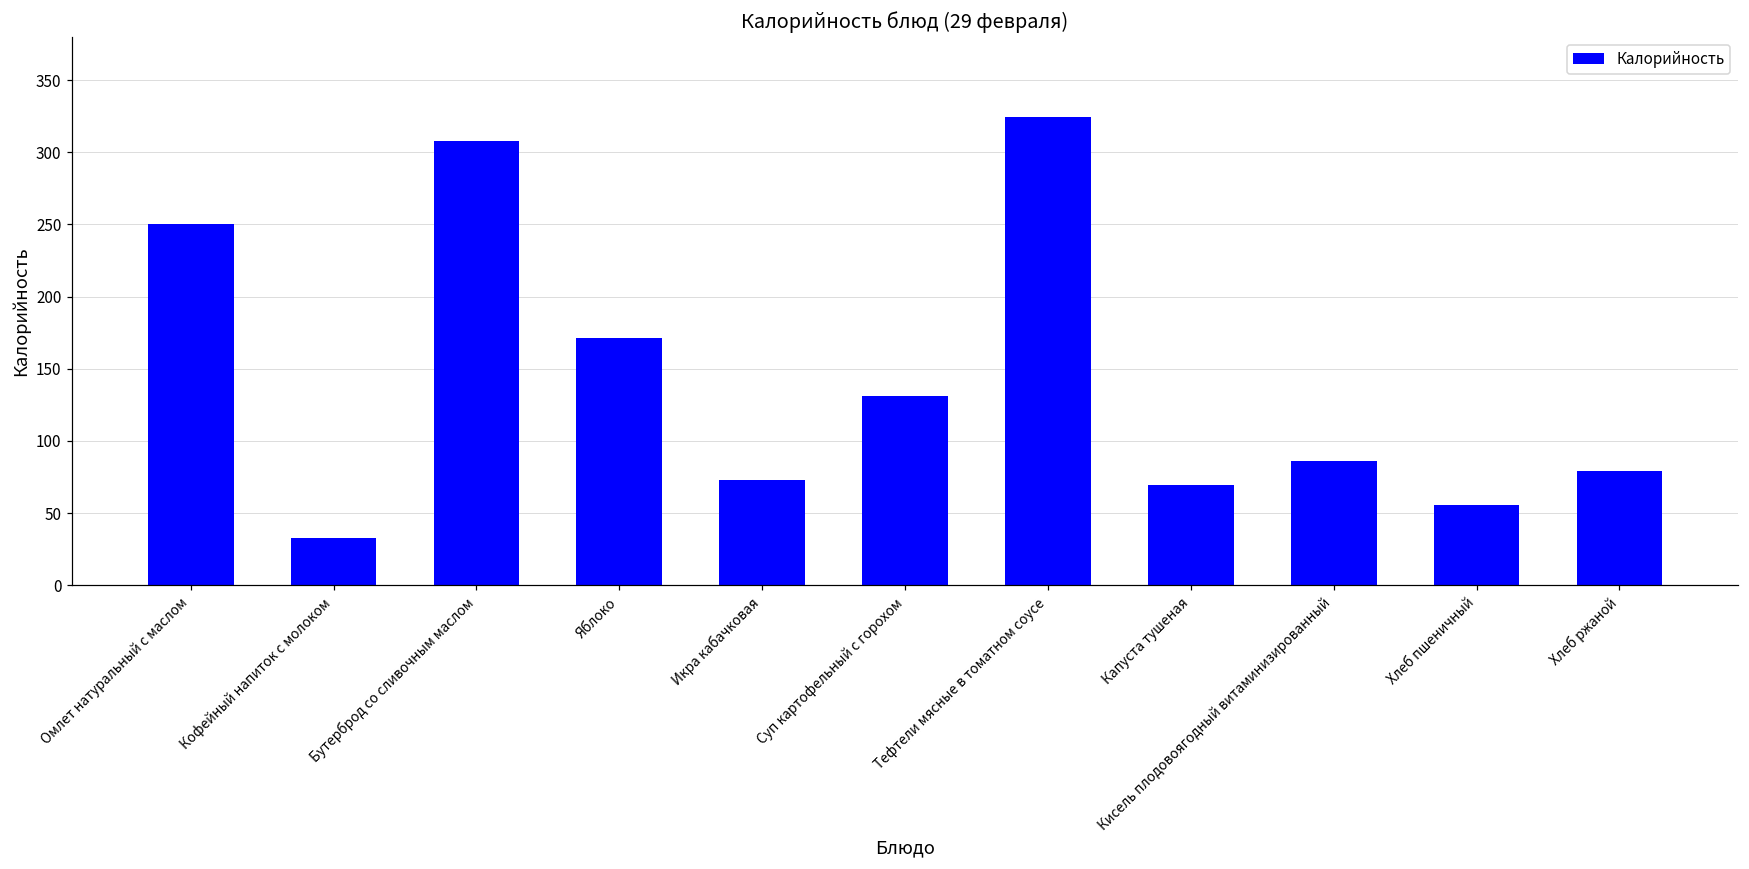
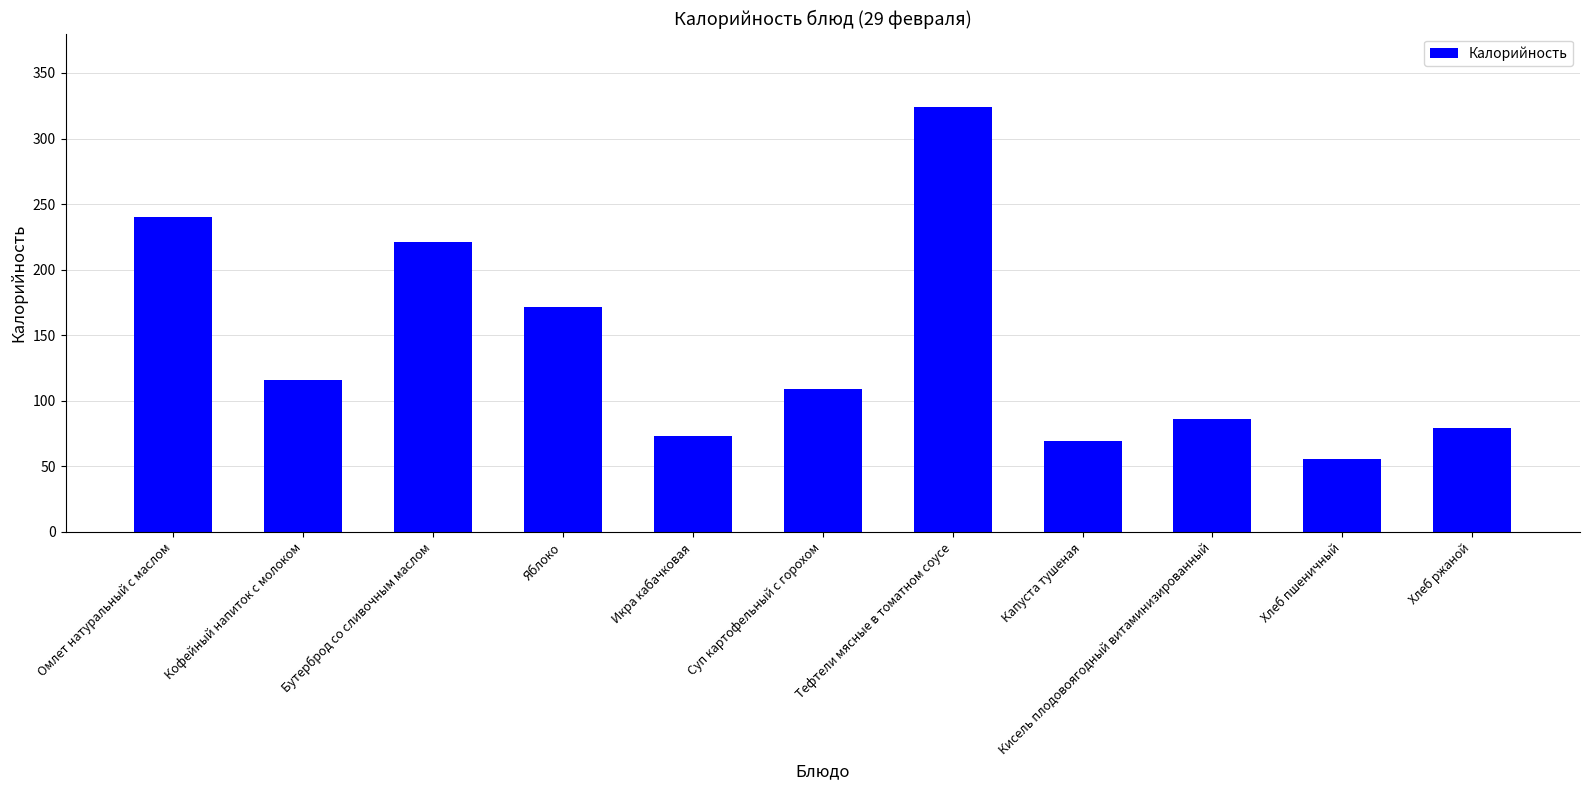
Омлет натуральный с маслом: 251 -> 240
Кофейный напиток с молоком: 33 -> 116
Бутерброд со сливочным маслом: 308 -> 221
Суп картофельный с горохом: 131 -> 109
